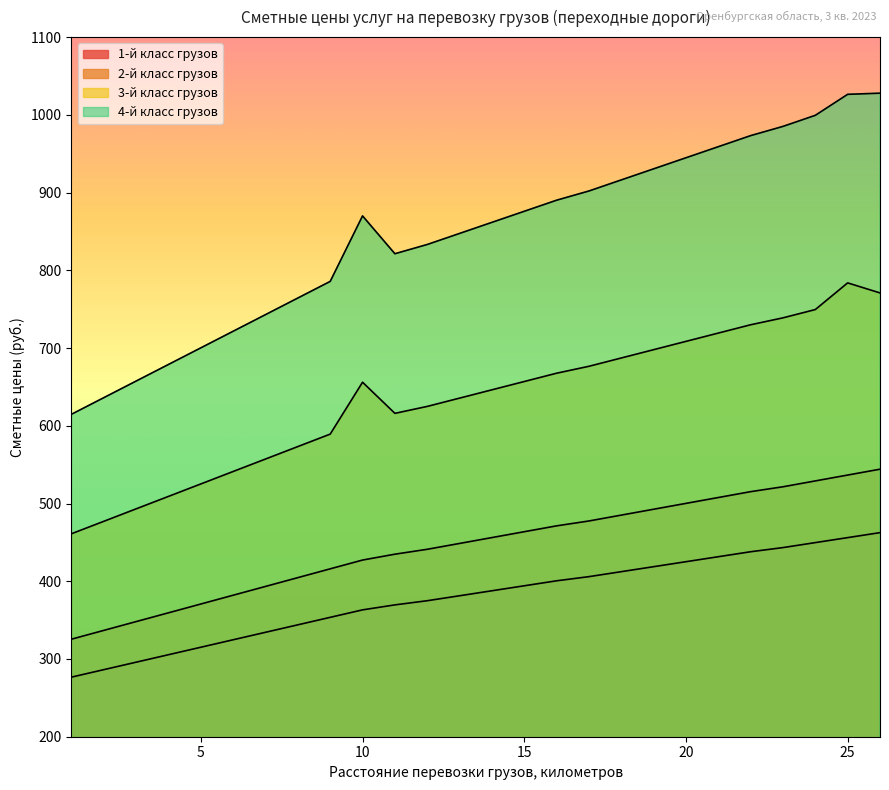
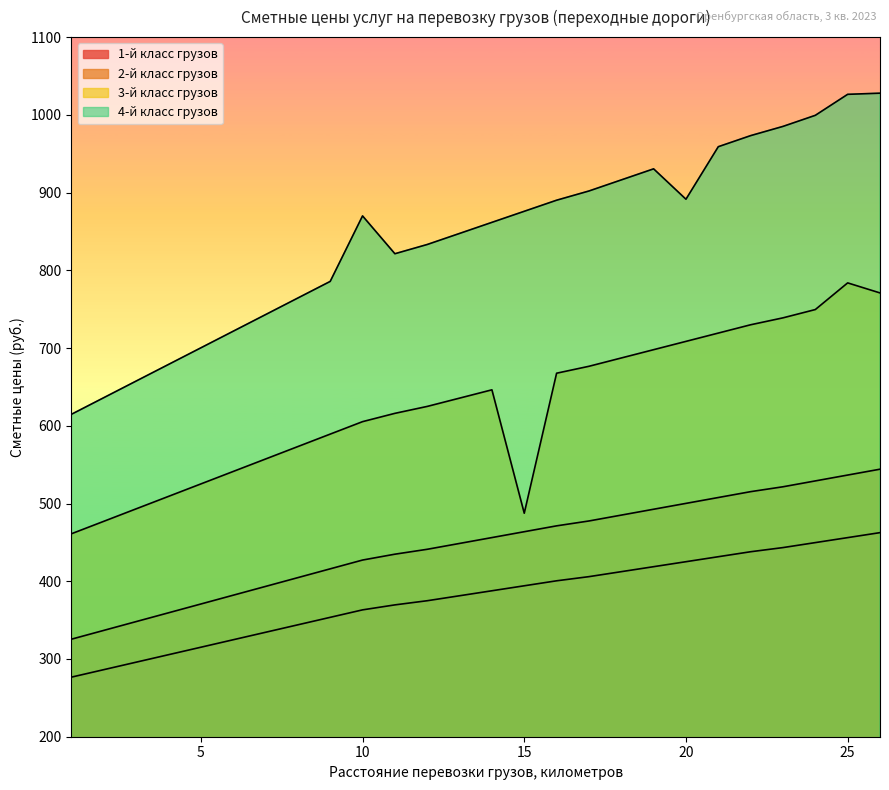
3-й класс грузов, 10: 660 -> 610
3-й класс грузов, 15: 660 -> 490
4-й класс грузов, 20: 940 -> 890
